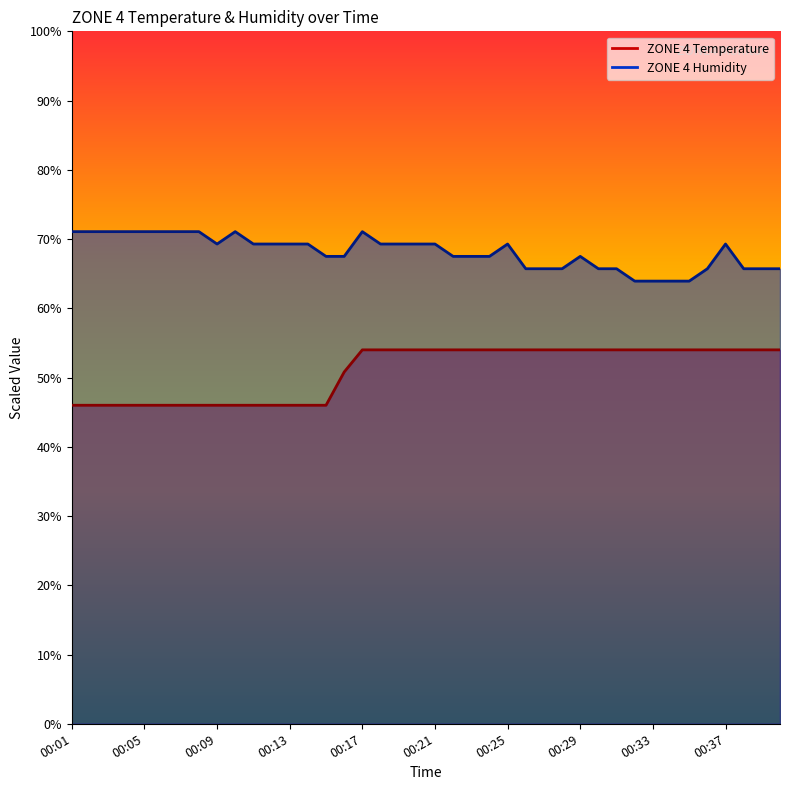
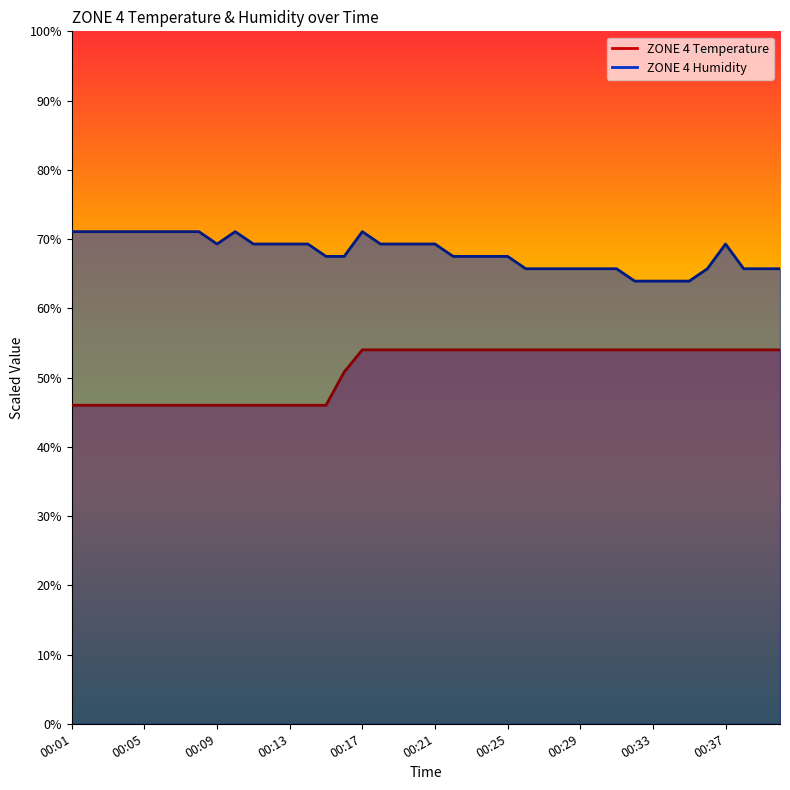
ZONE 4 Humidity, 00:25: 69% -> 68%
ZONE 4 Humidity, 00:29: 68% -> 66%
